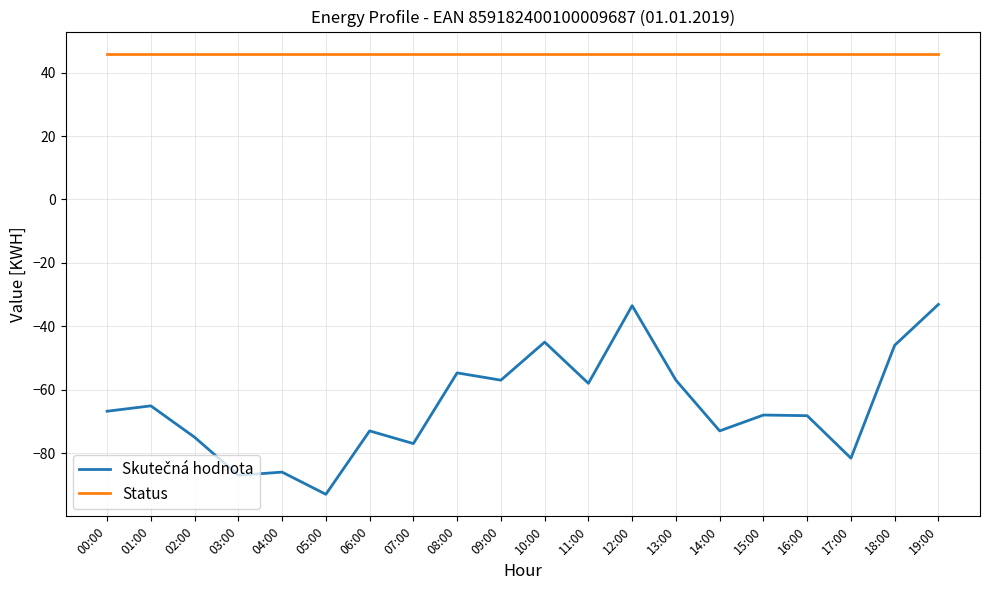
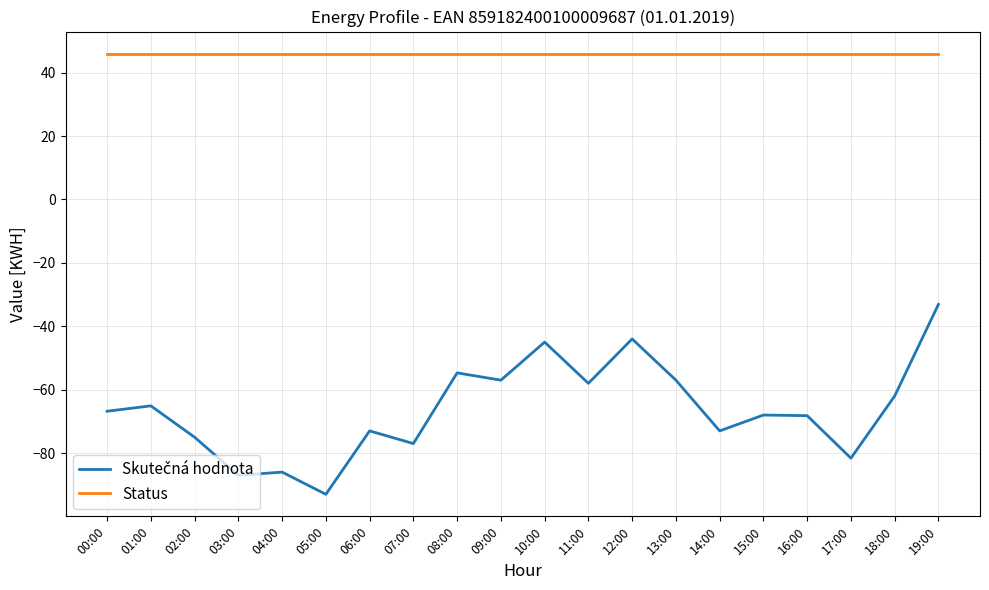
Skutečná hodnota, 12:00: -34 -> -44
Skutečná hodnota, 18:00: -46 -> -62
